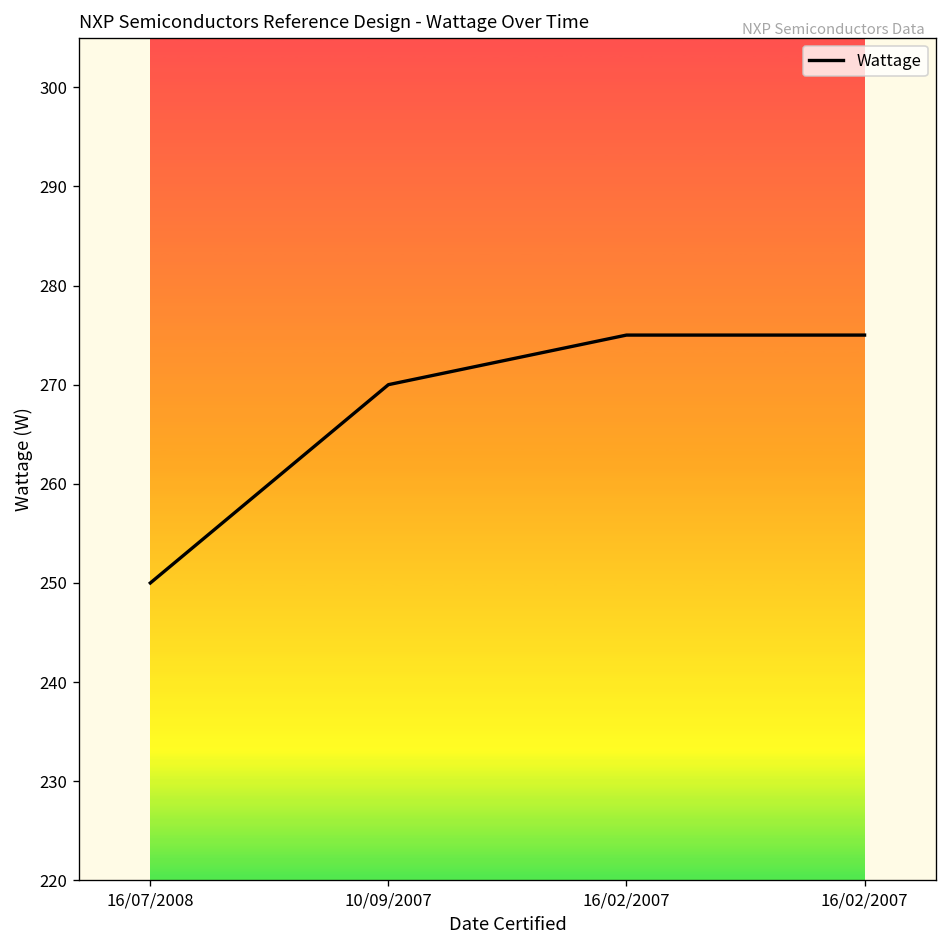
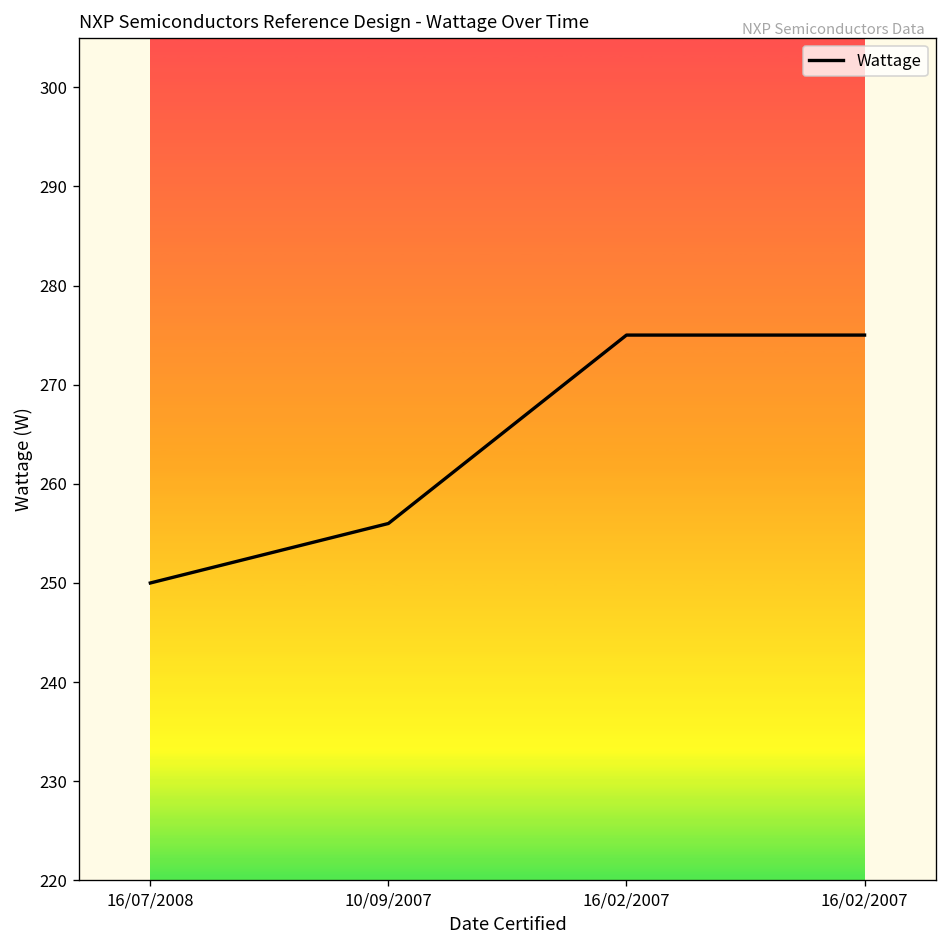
10/09/2007: 270 -> 256
